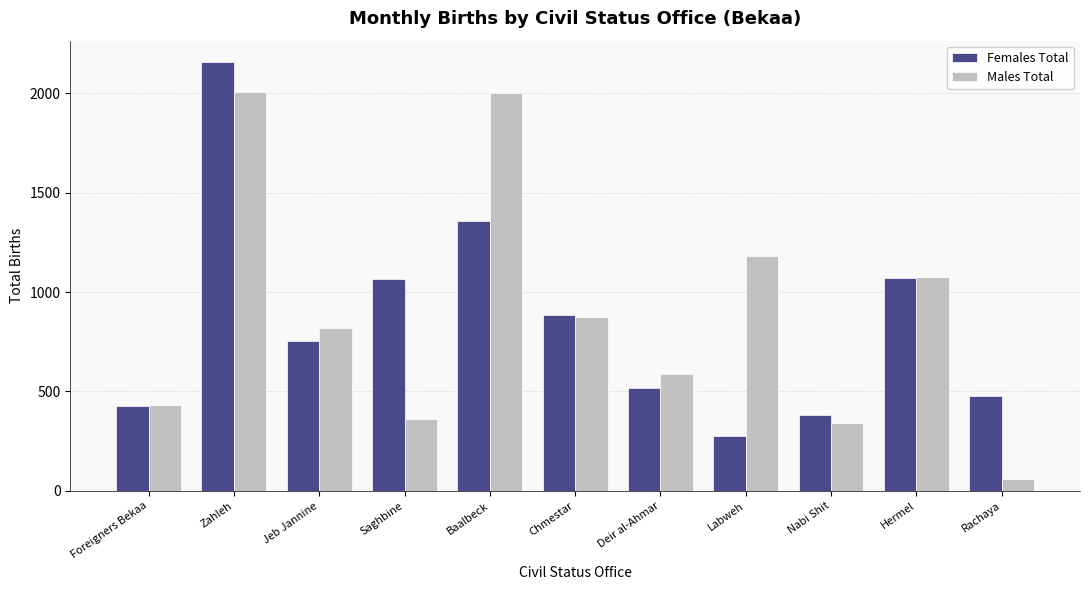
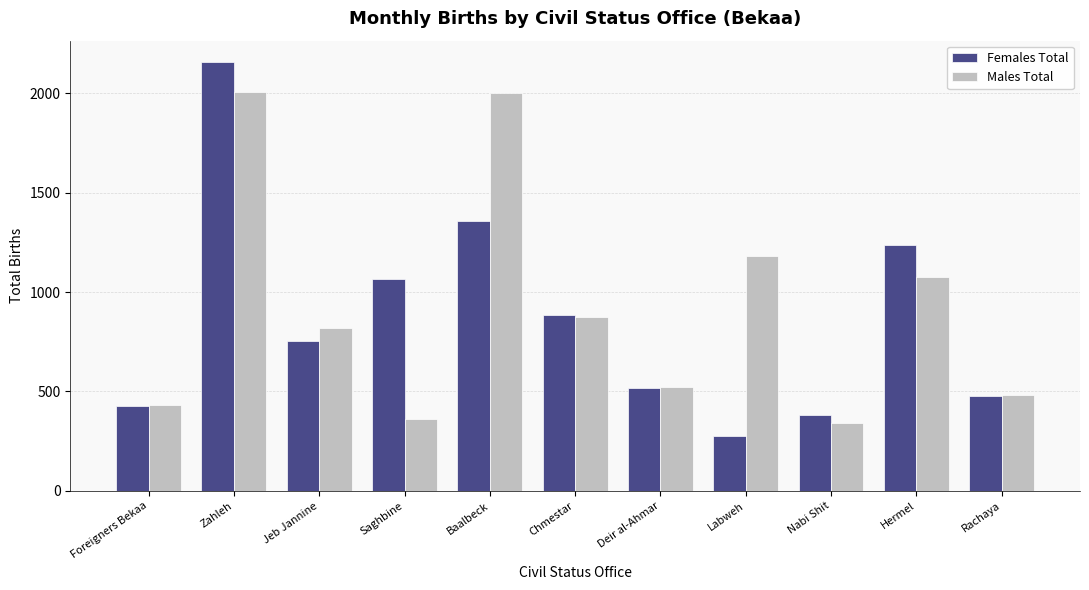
Males Total, Deir al-Ahmar: 590 -> 520
Females Total, Hermel: 1070 -> 1240
Males Total, Rachaya: 60 -> 480
